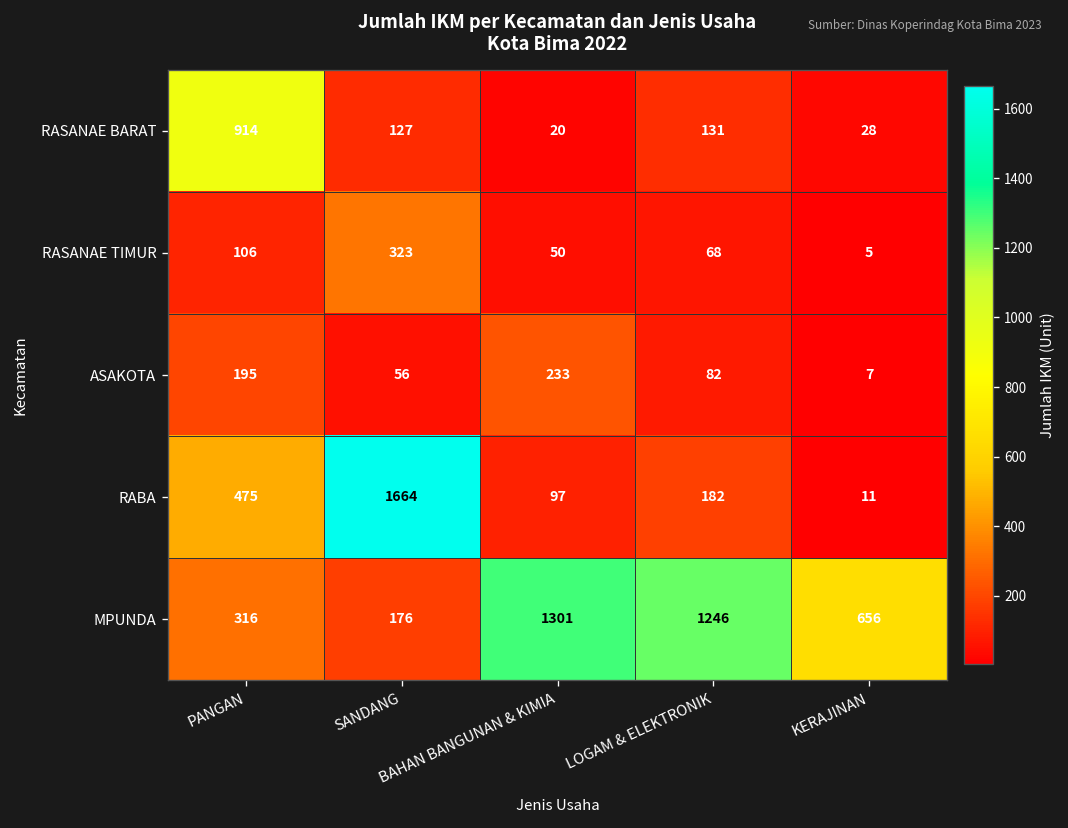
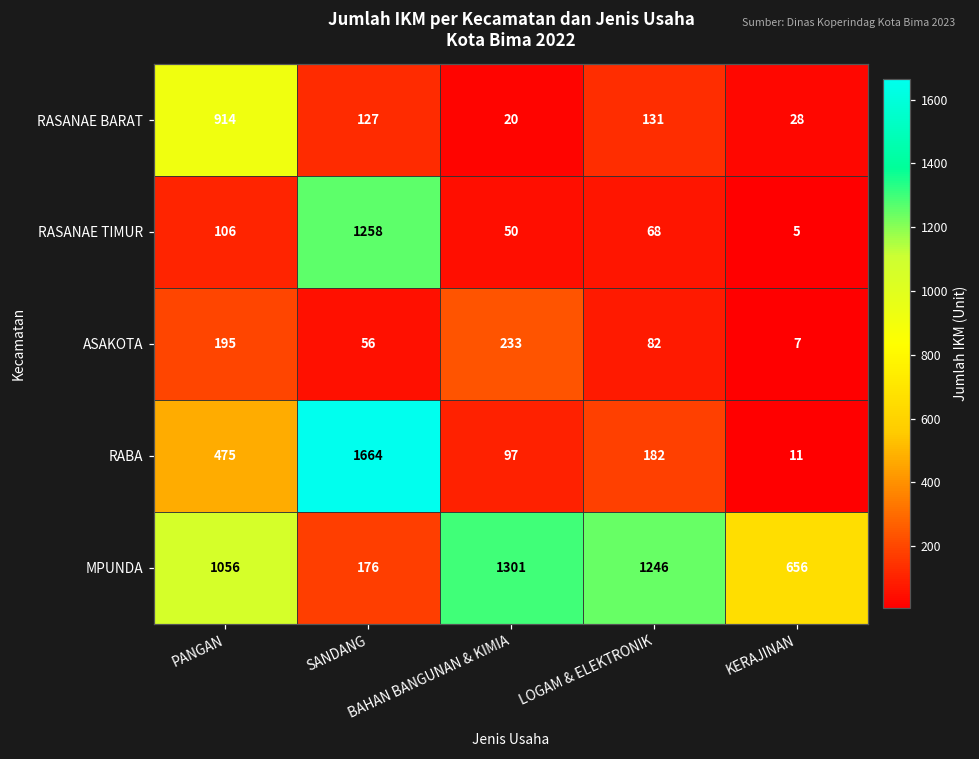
RASANAE TIMUR, SANDANG: 323 -> 1258
MPUNDA, PANGAN: 316 -> 1056
